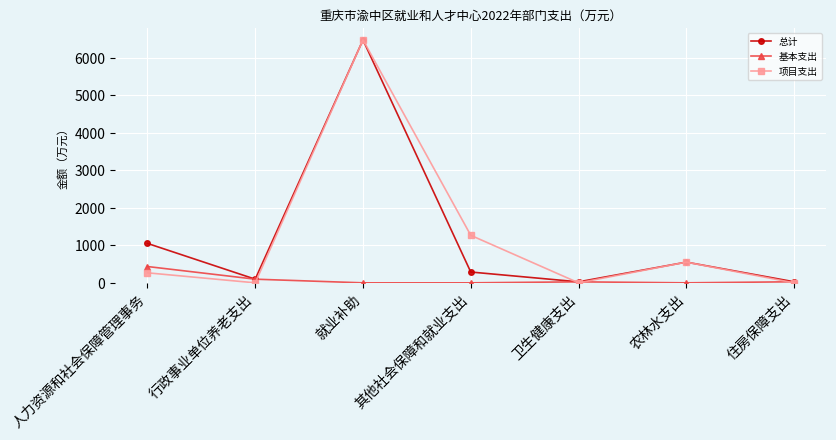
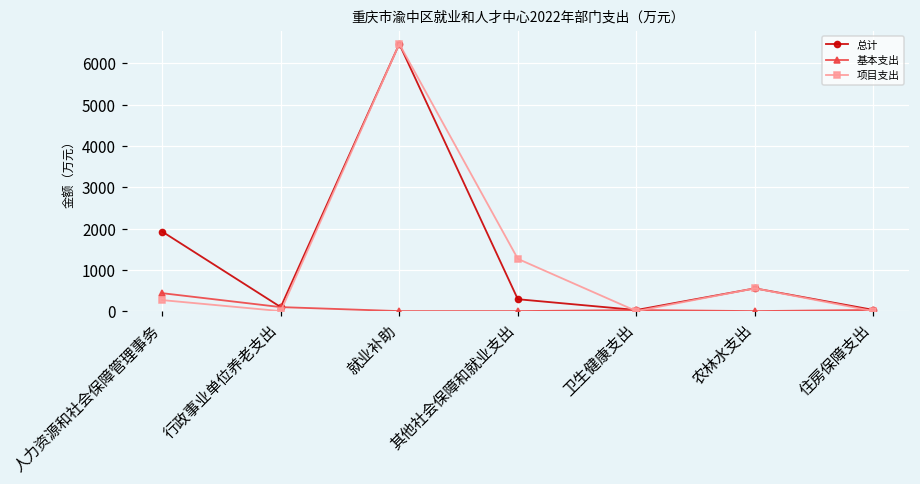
总计, 人力资源和社会保障管理事务: 1100 -> 1900
